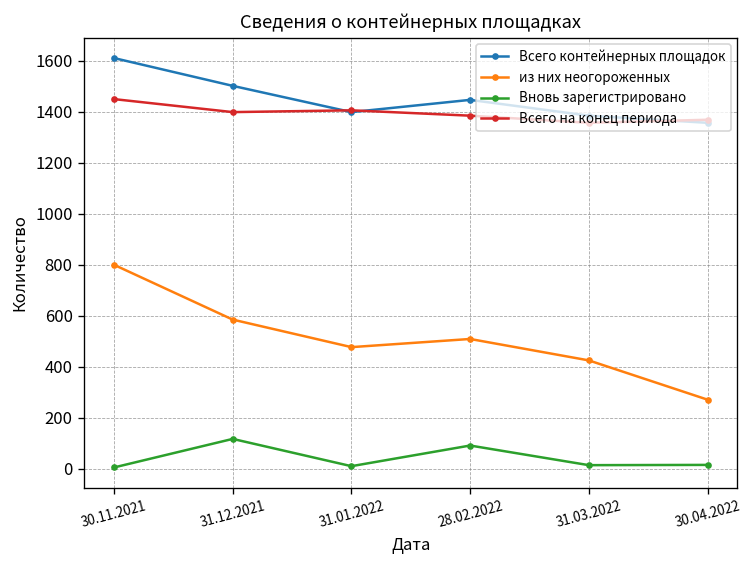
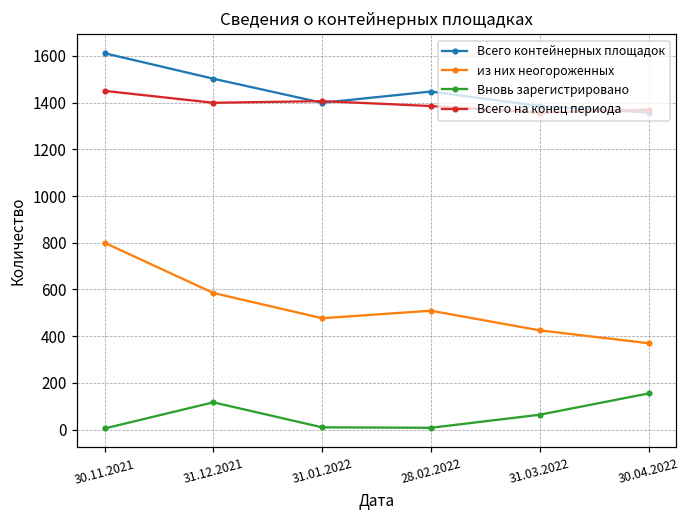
Вновь зарегистрировано, 28.02.2022: 90 -> 10
Вновь зарегистрировано, 31.03.2022: 10 -> 60
из них неогороженных, 30.04.2022: 270 -> 370
Вновь зарегистрировано, 30.04.2022: 20 -> 160
